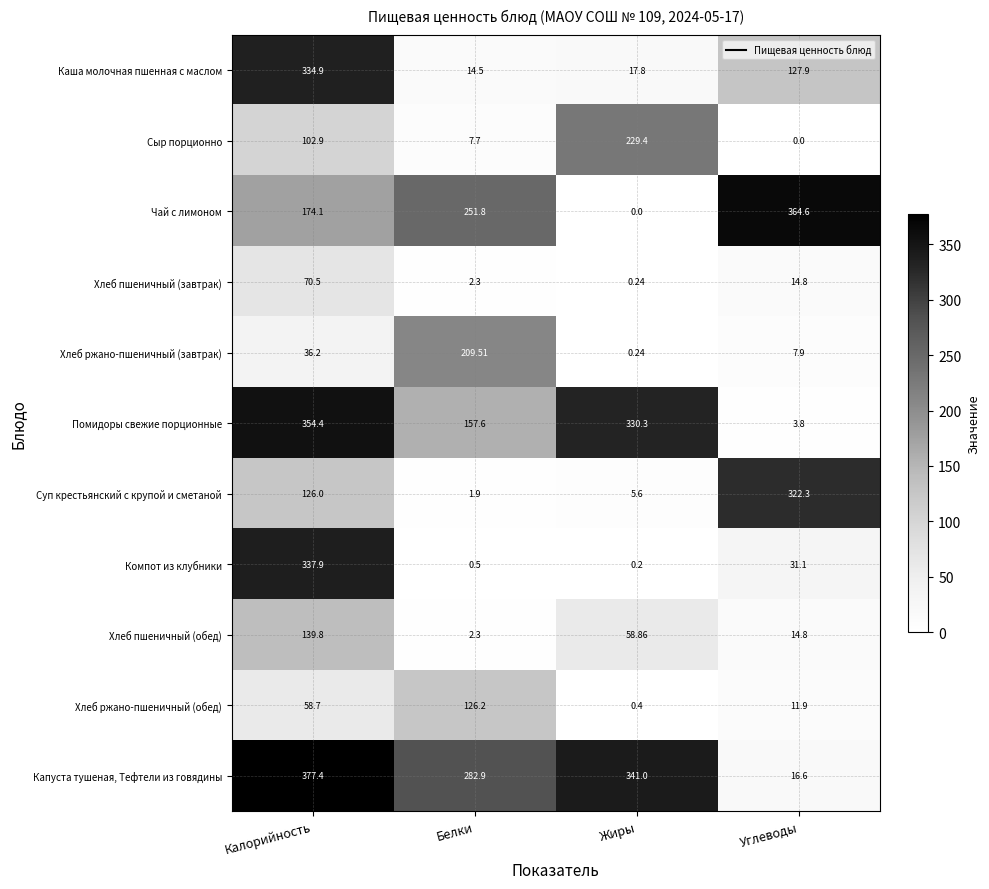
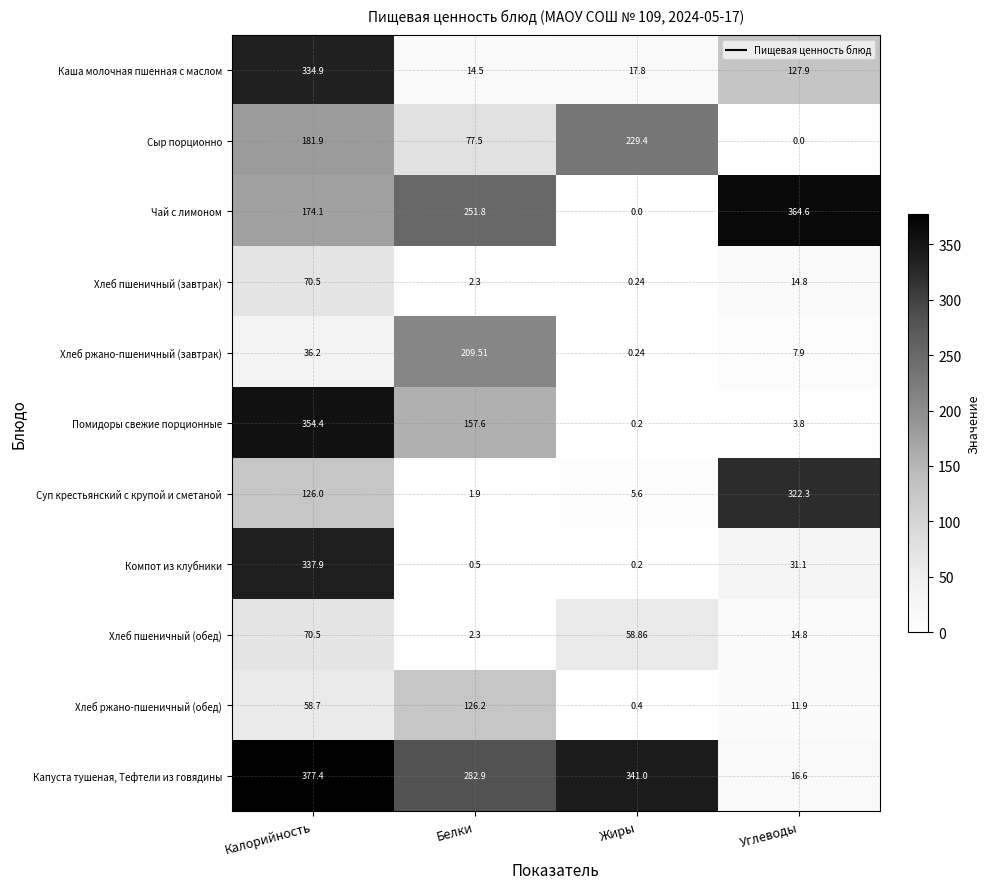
Сыр порционно, Калорийность: 102.9 -> 181.9
Сыр порционно, Белки: 7.7 -> 77.5
Помидоры свежие порционные, Жиры: 330.3 -> 0.2
Хлеб пшеничный (обед), Калорийность: 139.8 -> 70.5
